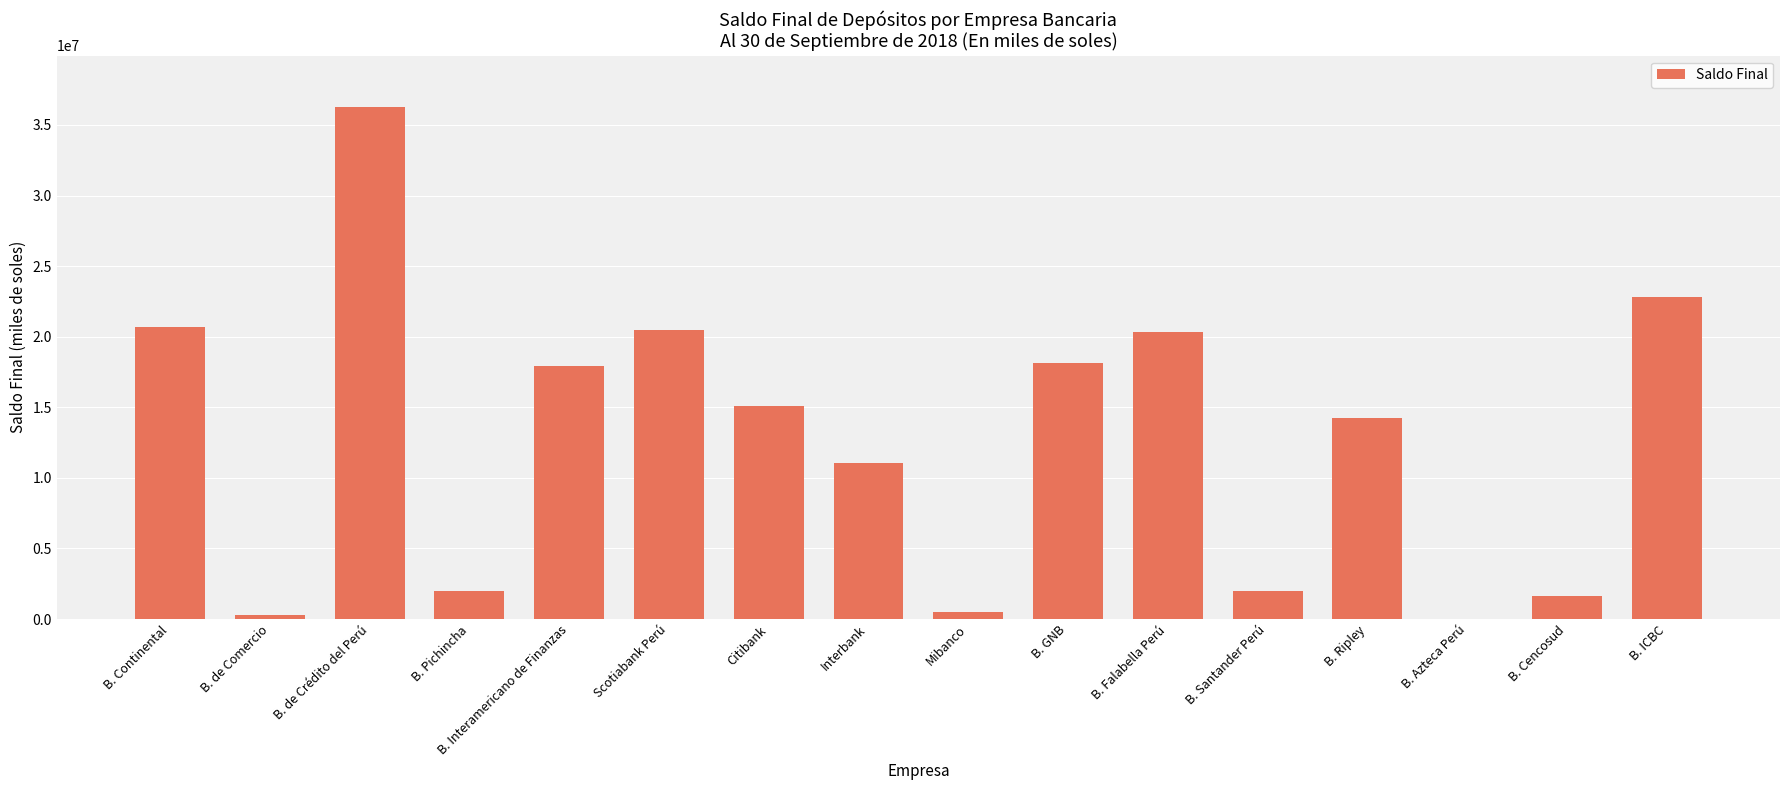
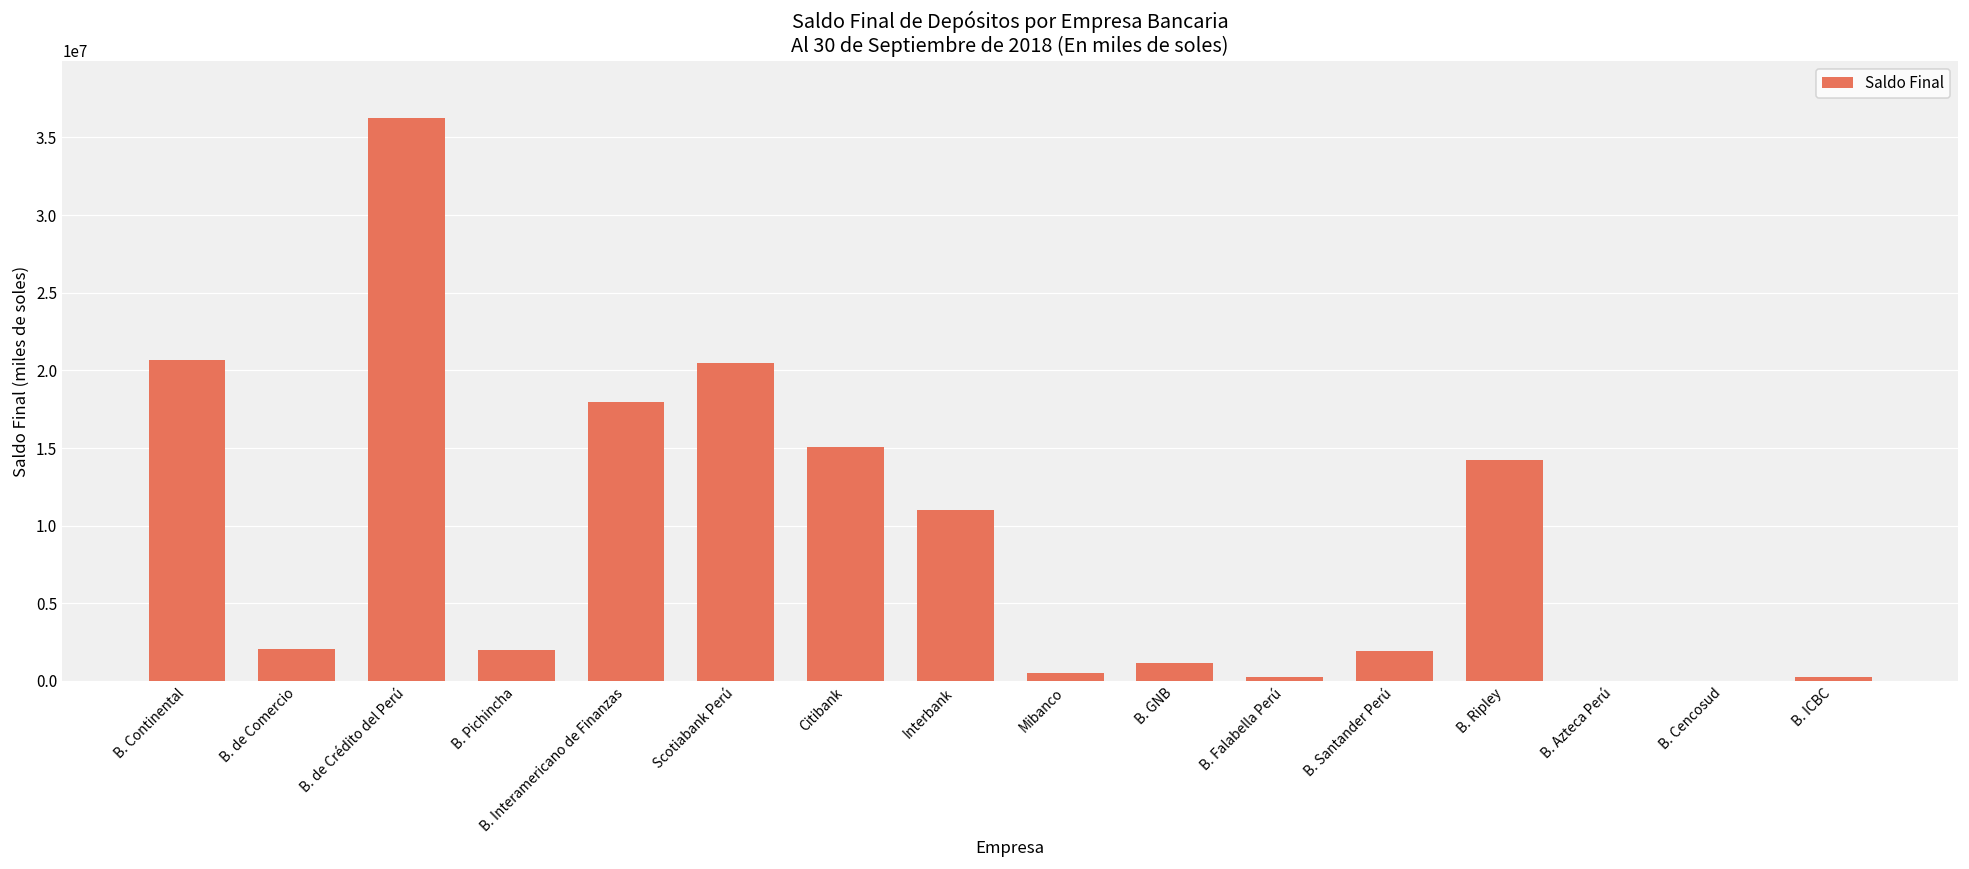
B. de Comercio: 300000 -> 2100000
B. GNB: 18100000 -> 1100000
B. Falabella Perú: 20300000 -> 200000
B. Cencosud: 1700000 -> 0
B. ICBC: 22800000 -> 300000
